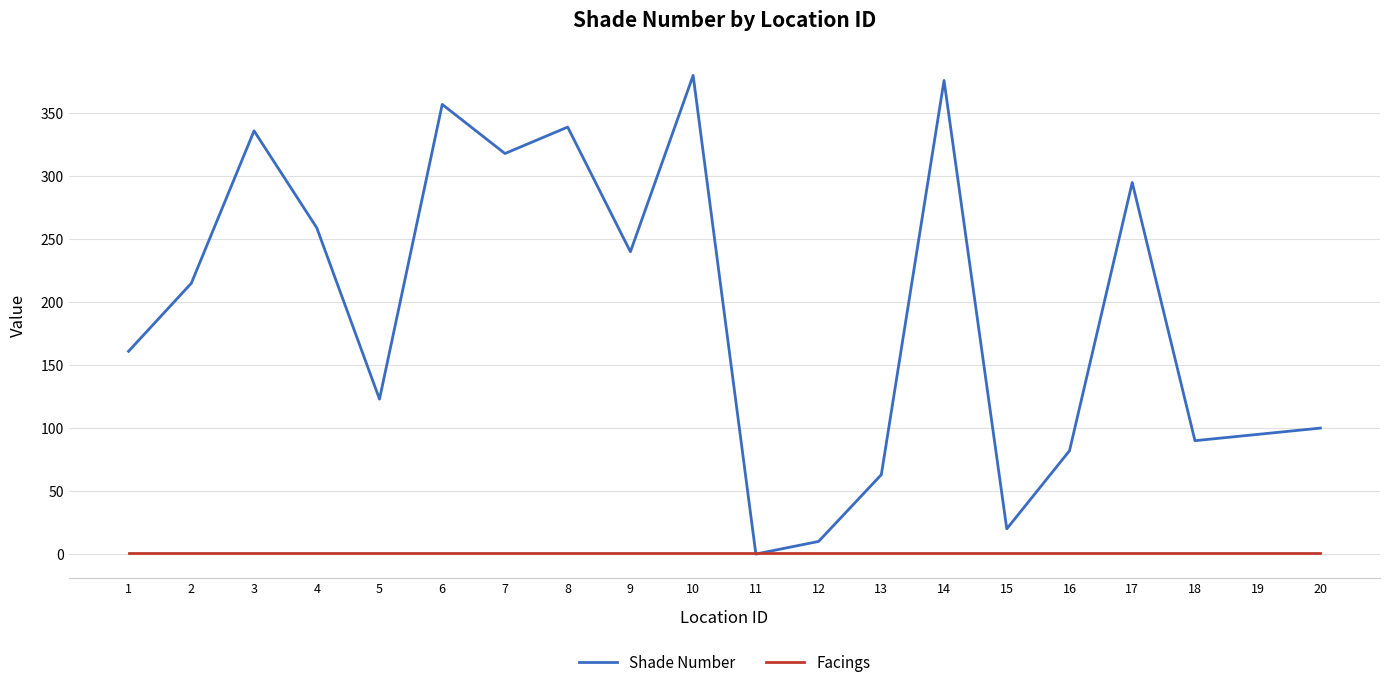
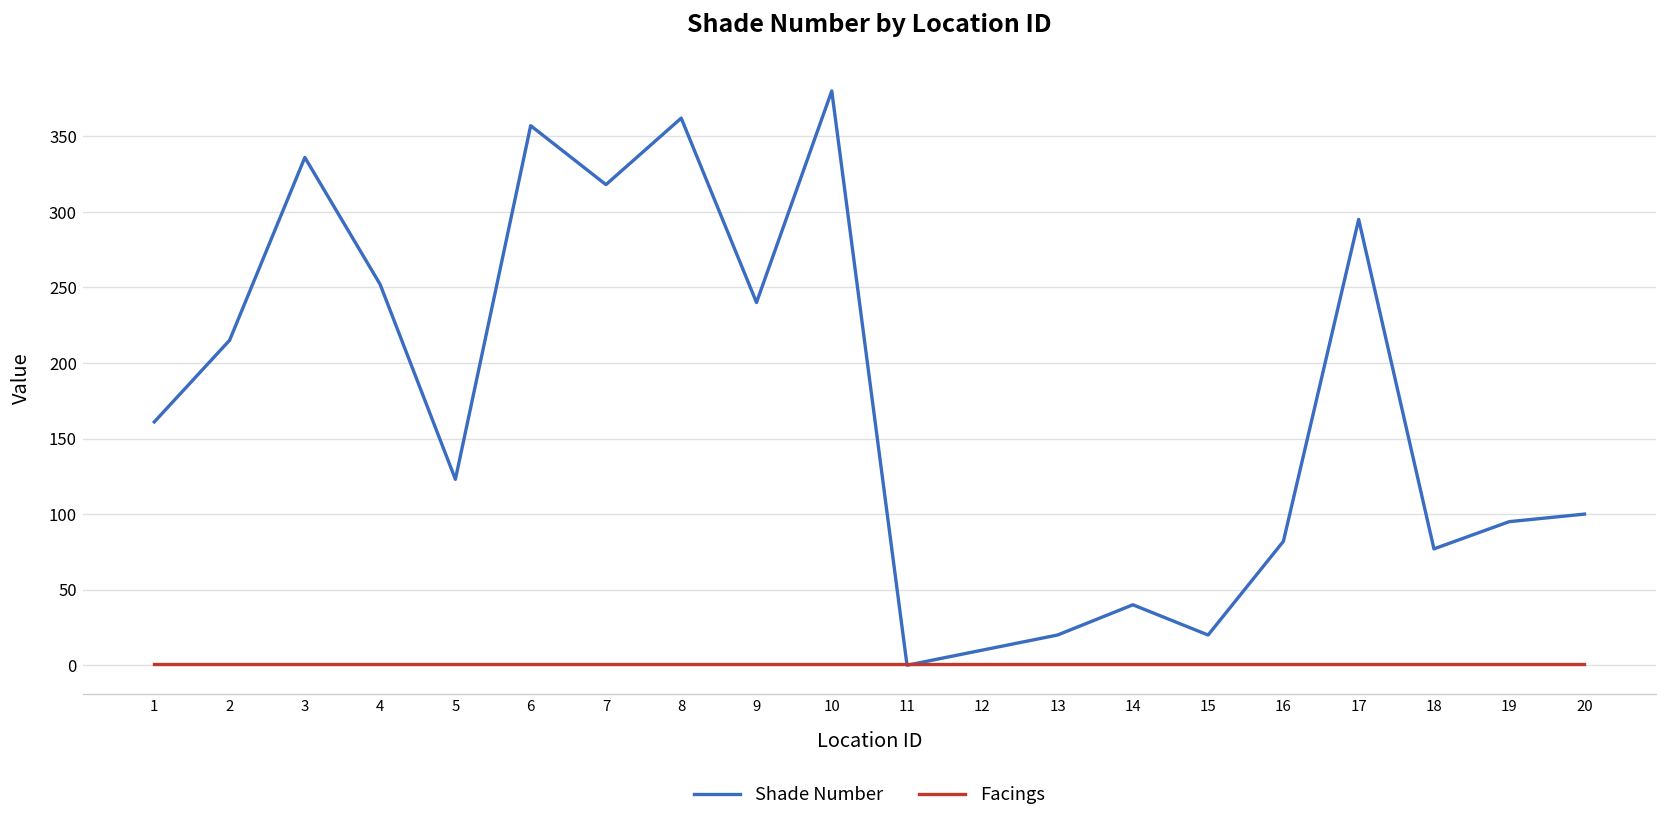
Shade Number, 4: 259 -> 252
Shade Number, 8: 339 -> 362
Shade Number, 13: 63 -> 20
Shade Number, 14: 376 -> 40
Shade Number, 18: 90 -> 77
